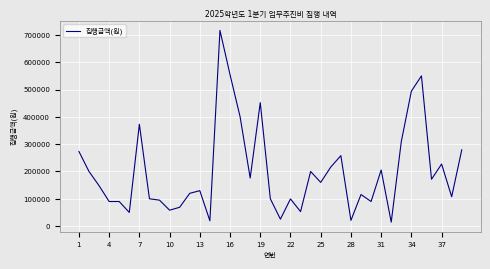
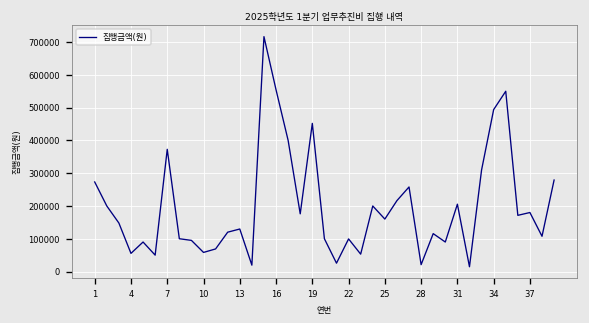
4: 90000 -> 60000
37: 230000 -> 180000
